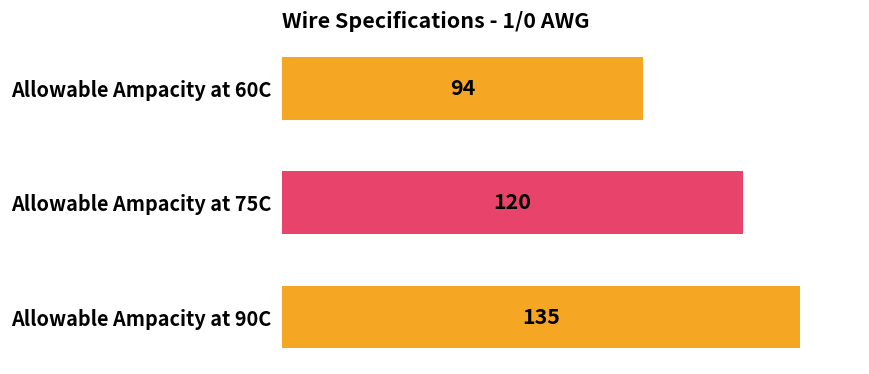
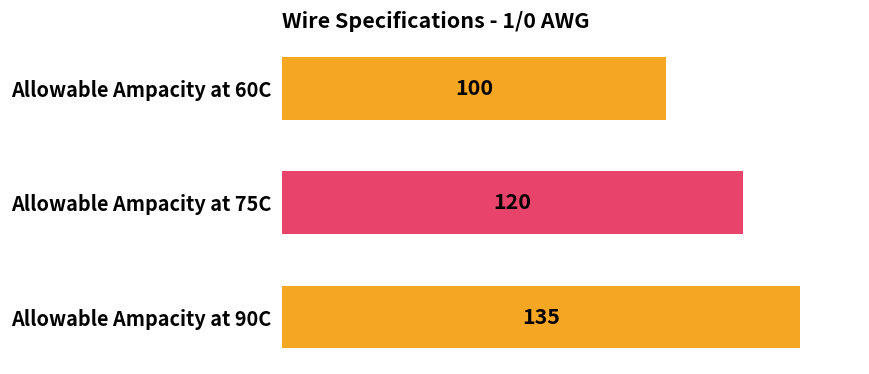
Allowable Ampacity at 60C: 94 -> 100
